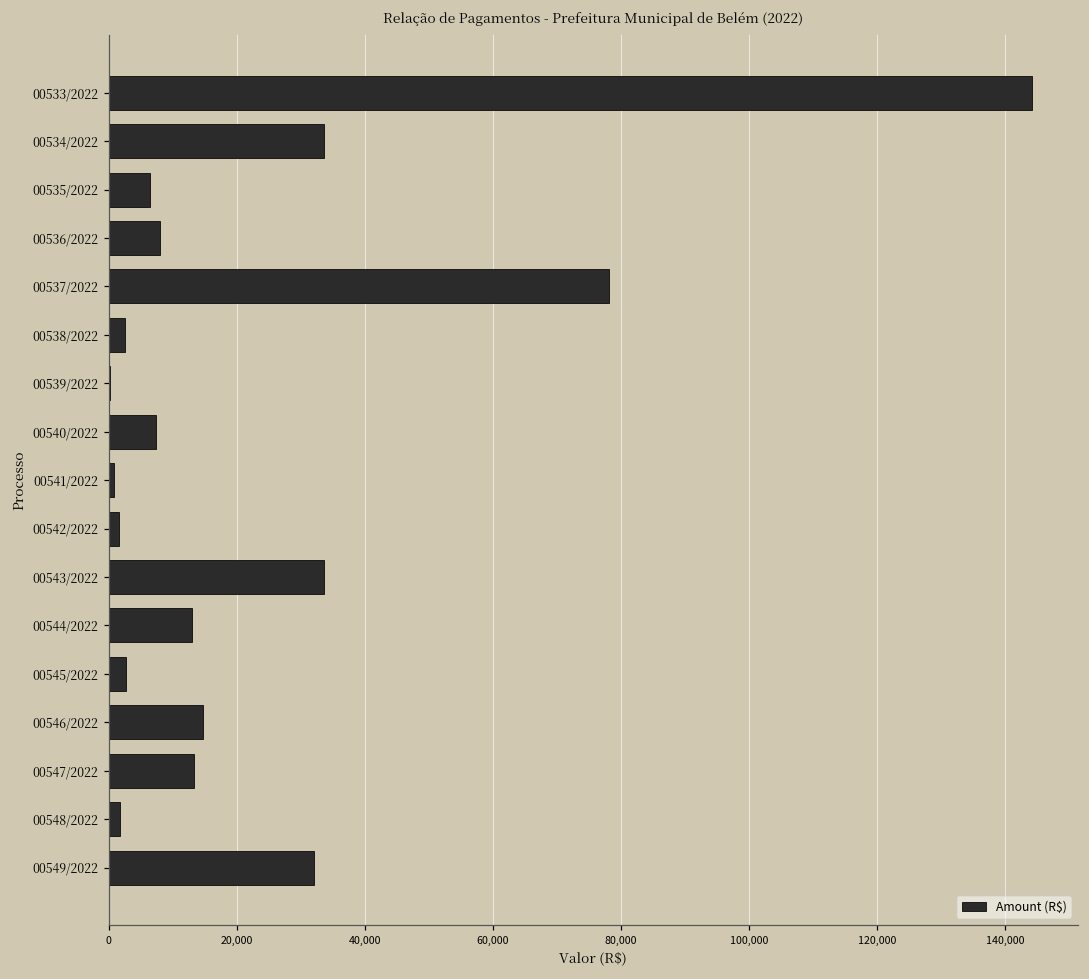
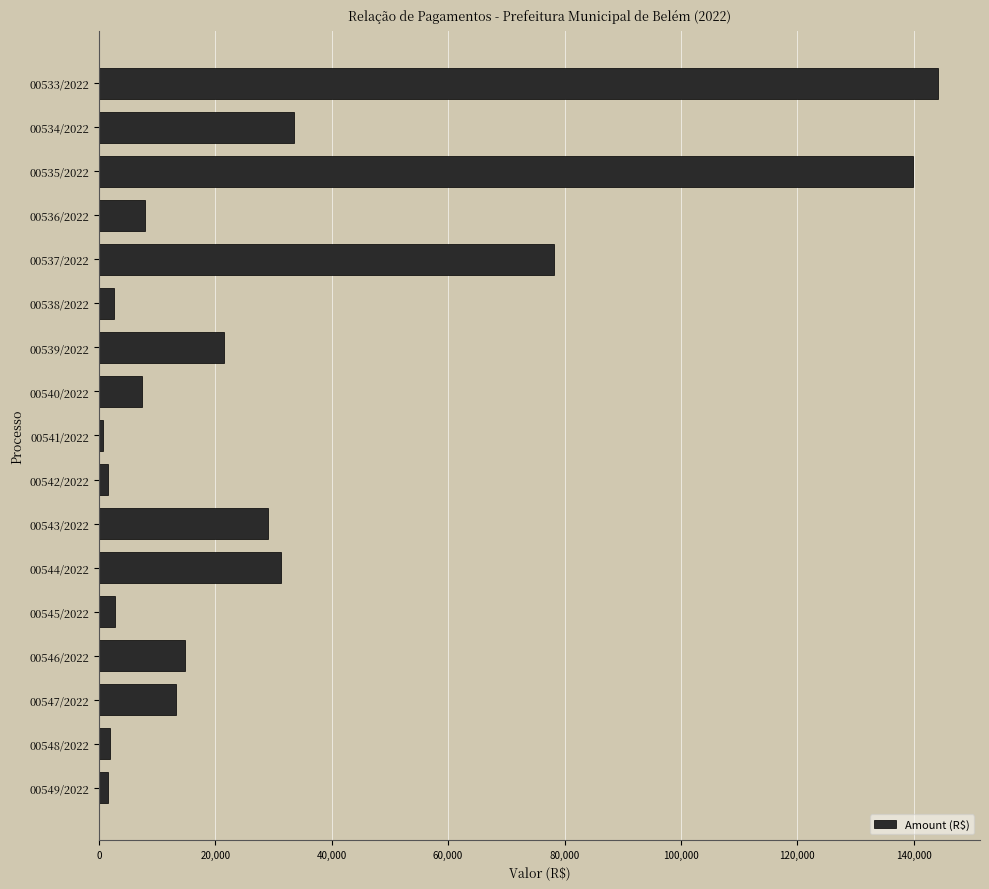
00535/2022: 7,000 -> 140,000
00539/2022: 0 -> 21,000
00543/2022: 34,000 -> 29,000
00544/2022: 13,000 -> 31,000
00549/2022: 32,000 -> 2,000
